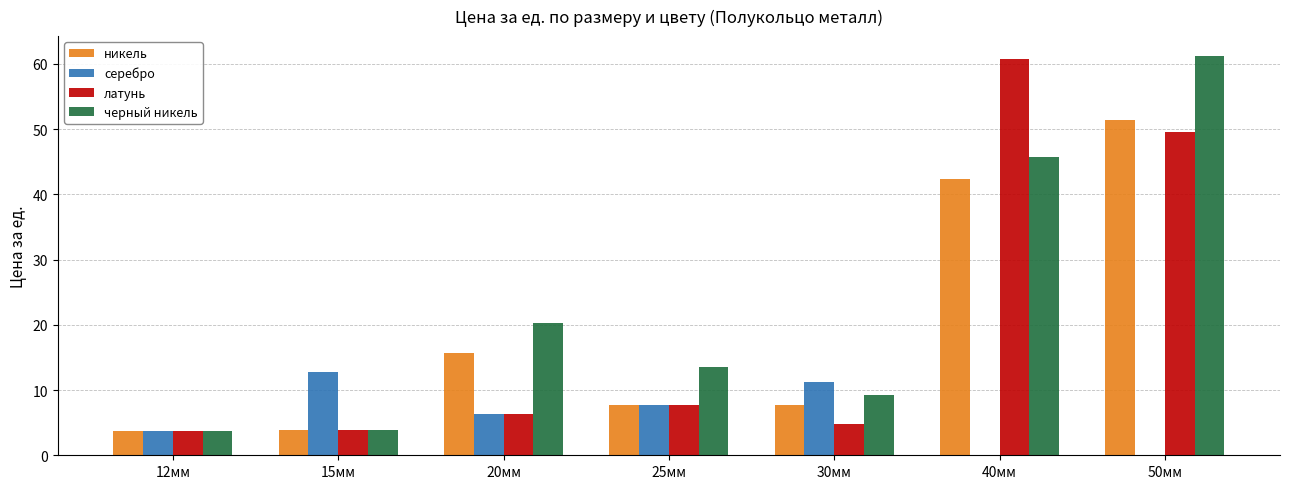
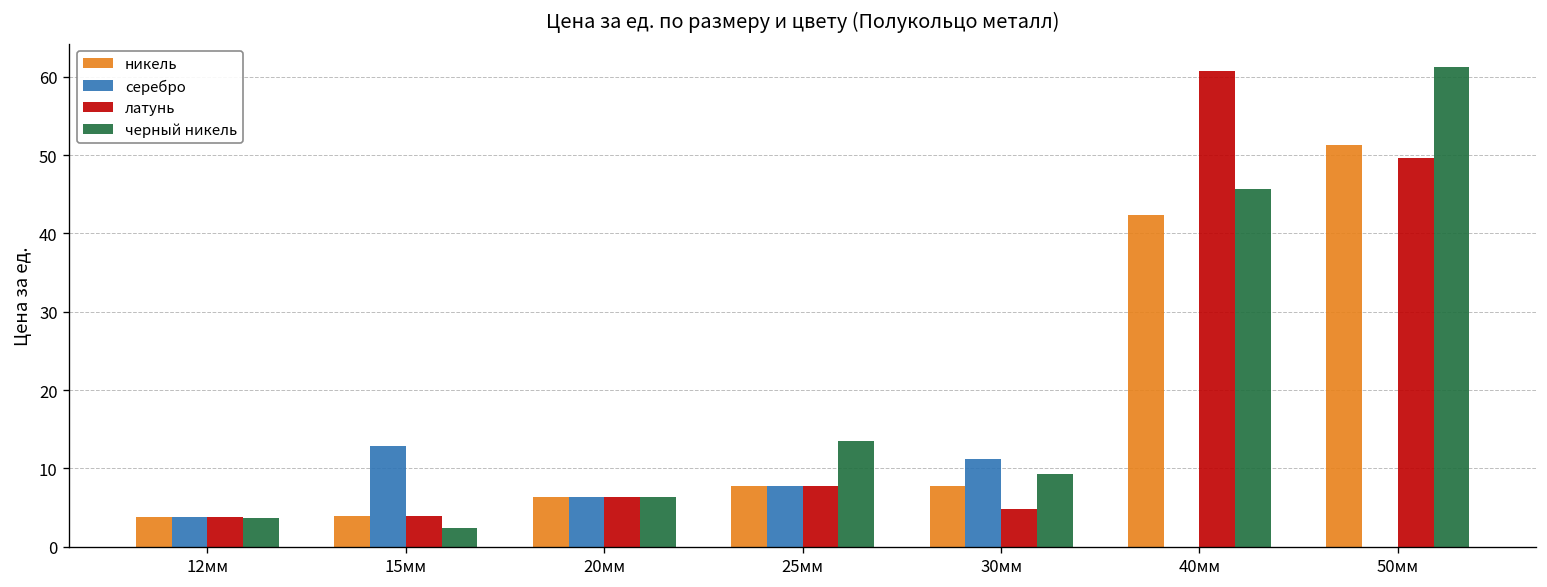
черный никель, 15мм: 4 -> 2
никель, 20мм: 16 -> 6
черный никель, 20мм: 20 -> 6
